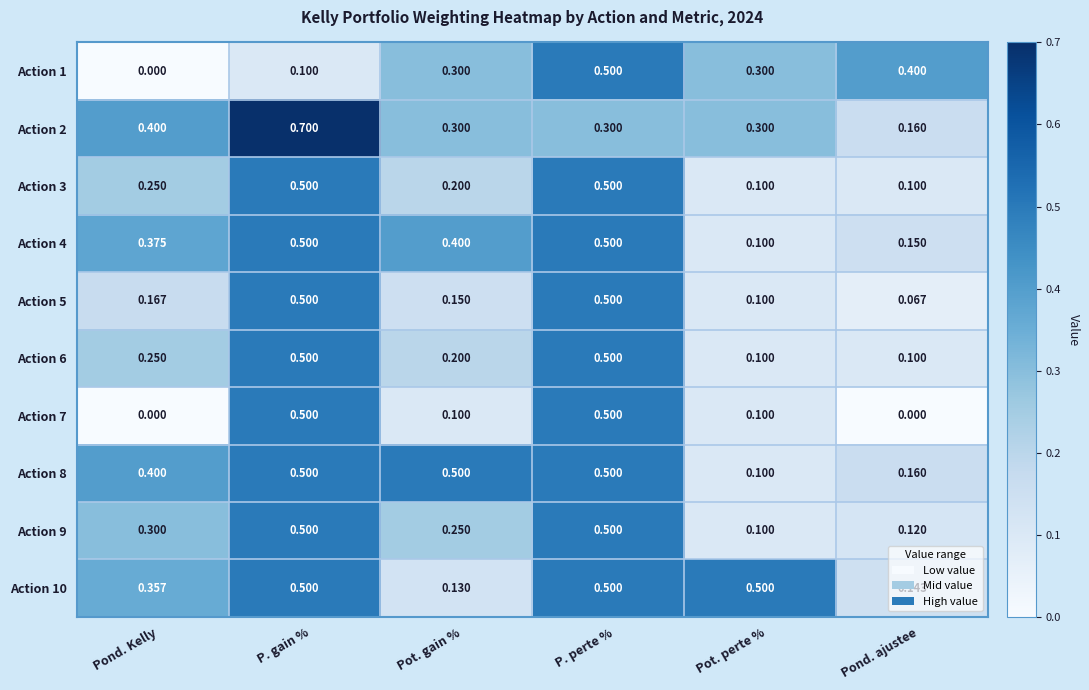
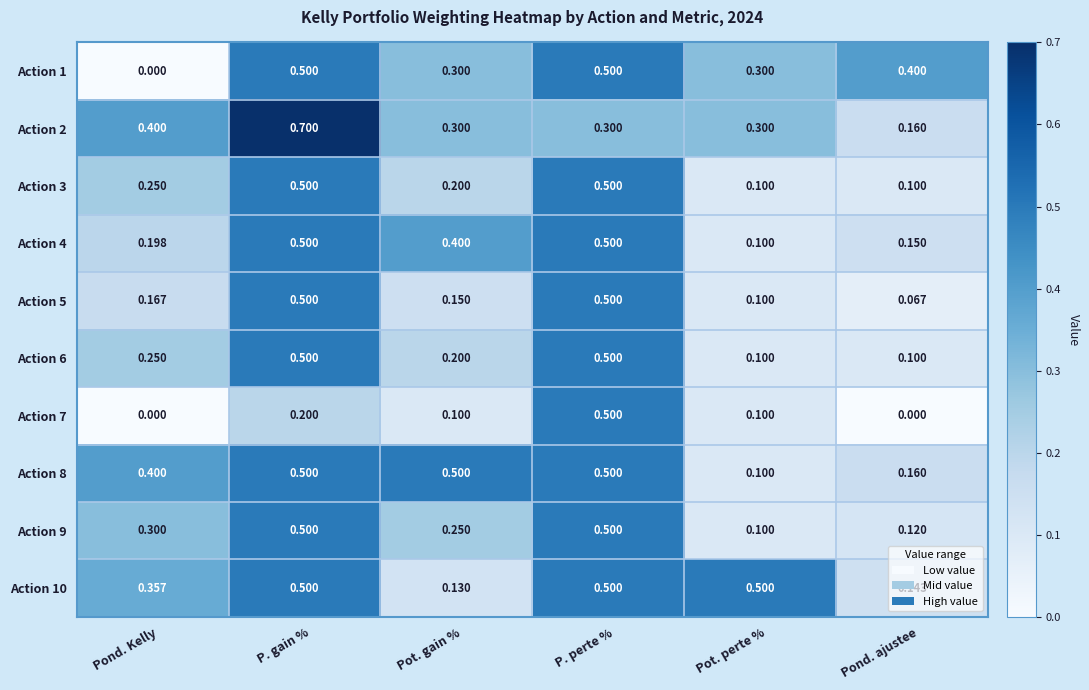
Action 1, P. gain %: 0.100 -> 0.500
Action 4, Pond. Kelly: 0.375 -> 0.198
Action 7, P. gain %: 0.500 -> 0.200
